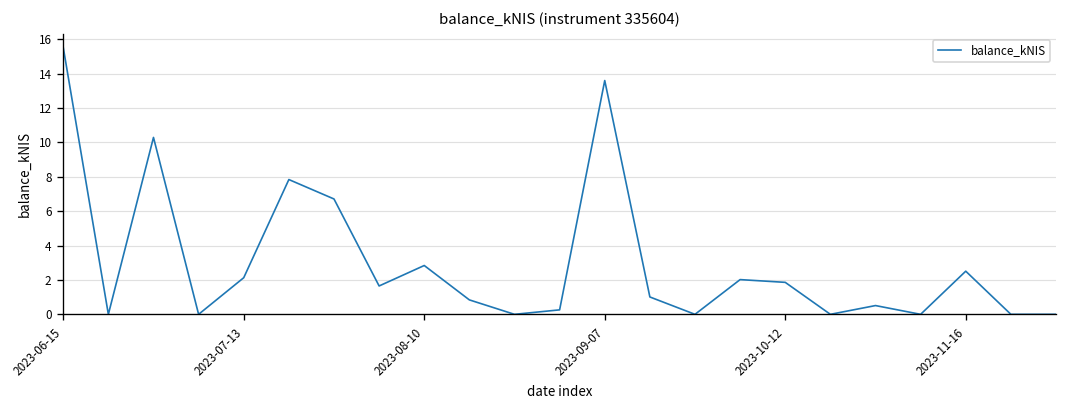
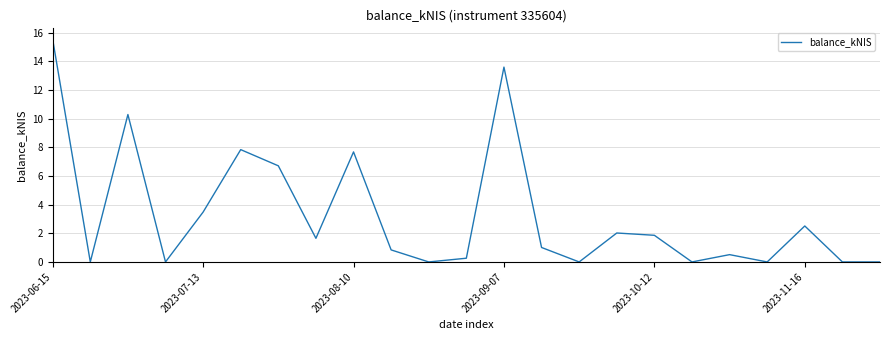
2023-07-13: 2.1 -> 3.5
2023-08-10: 2.8 -> 7.7
